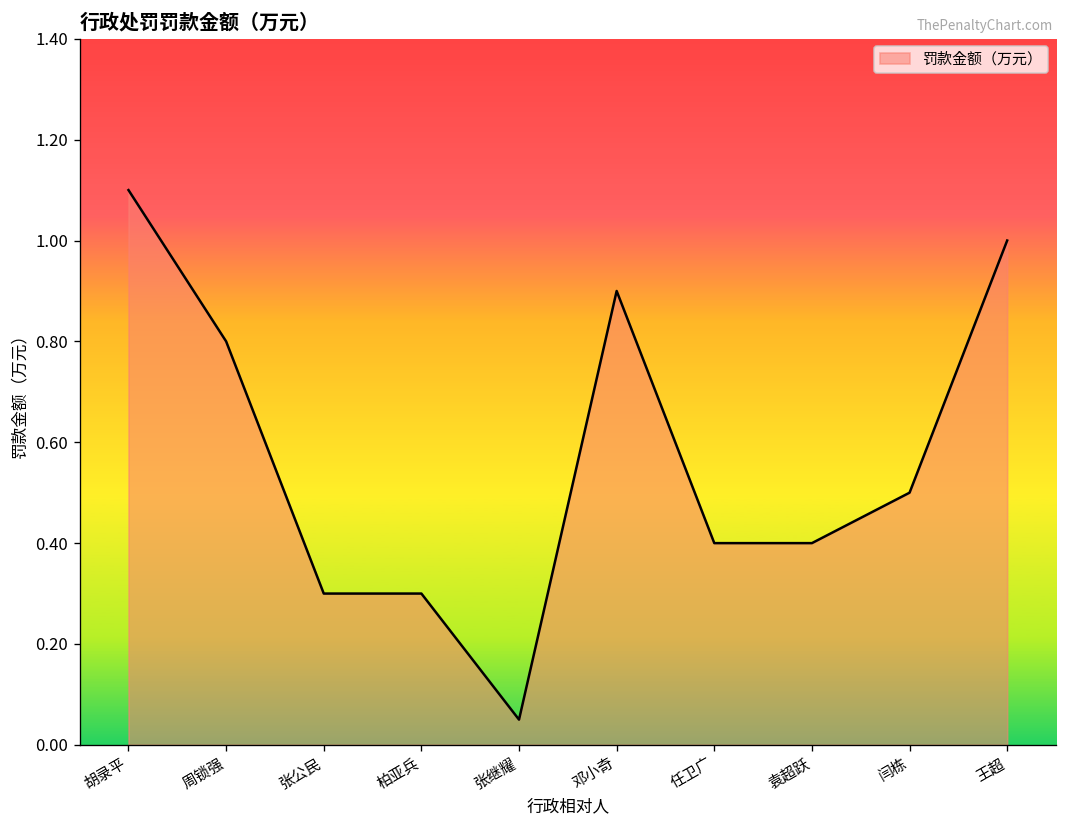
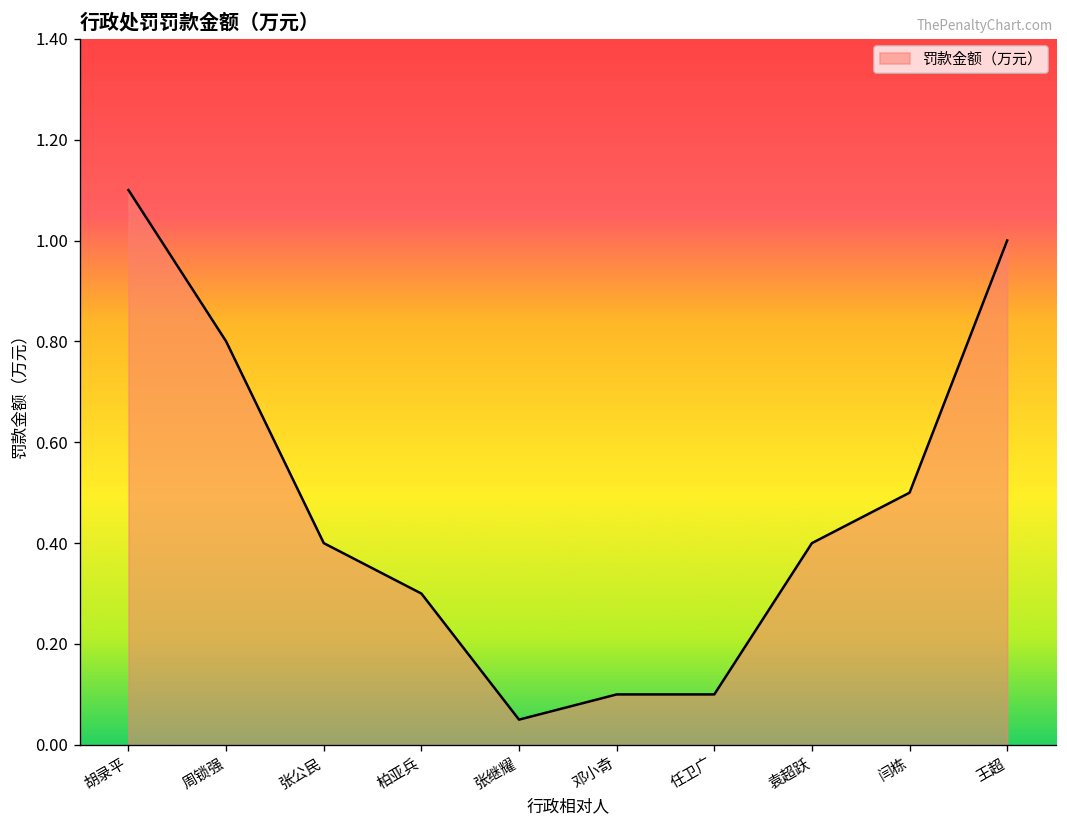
张公民: 0.3 -> 0.4
邓小奇: 0.9 -> 0.1
任卫广: 0.4 -> 0.1
